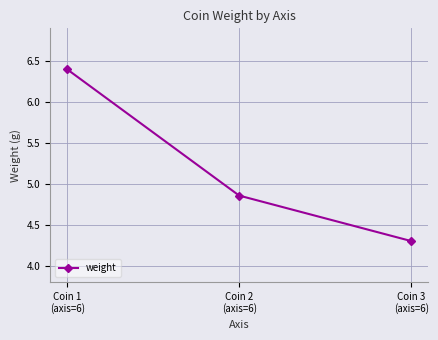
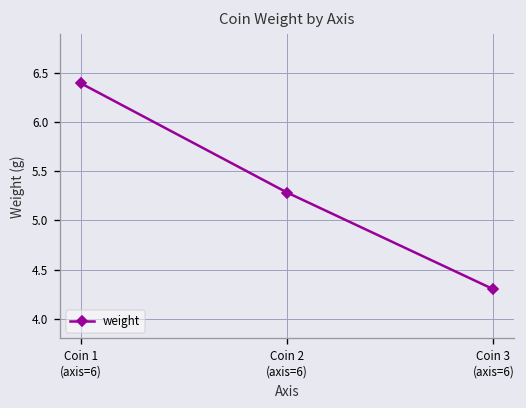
Coin 2 (axis=6): 4.9 -> 5.3
